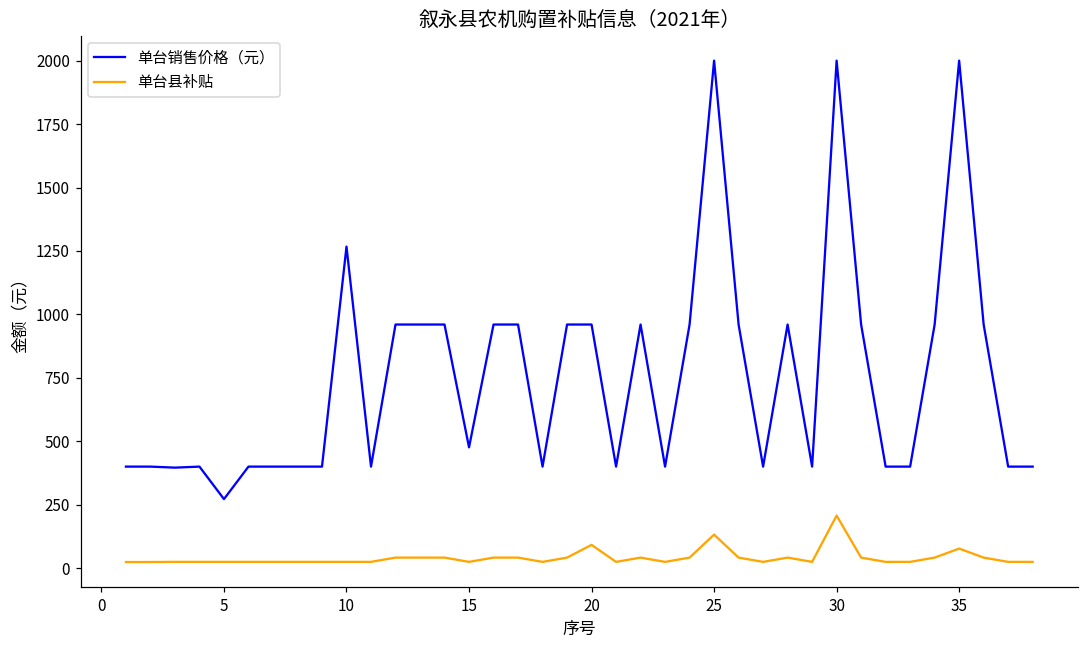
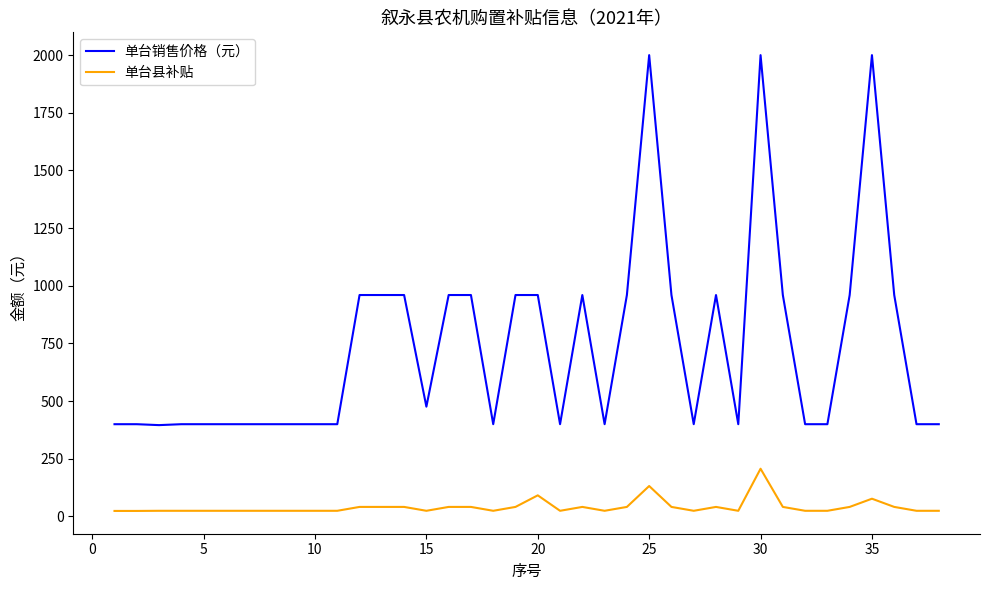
单台销售价格（元）, 5: 270 -> 400
单台销售价格（元）, 10: 1270 -> 400
